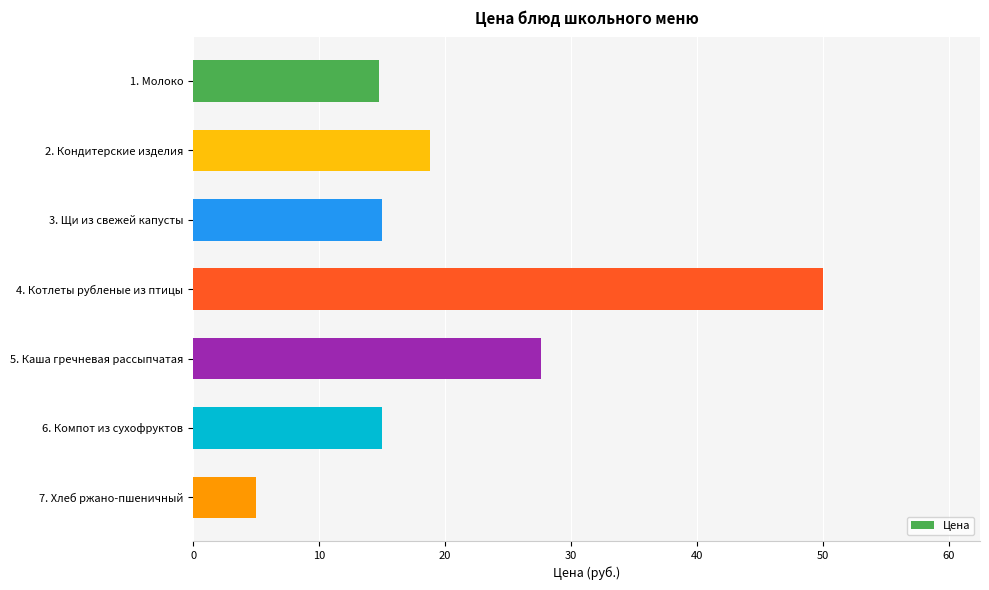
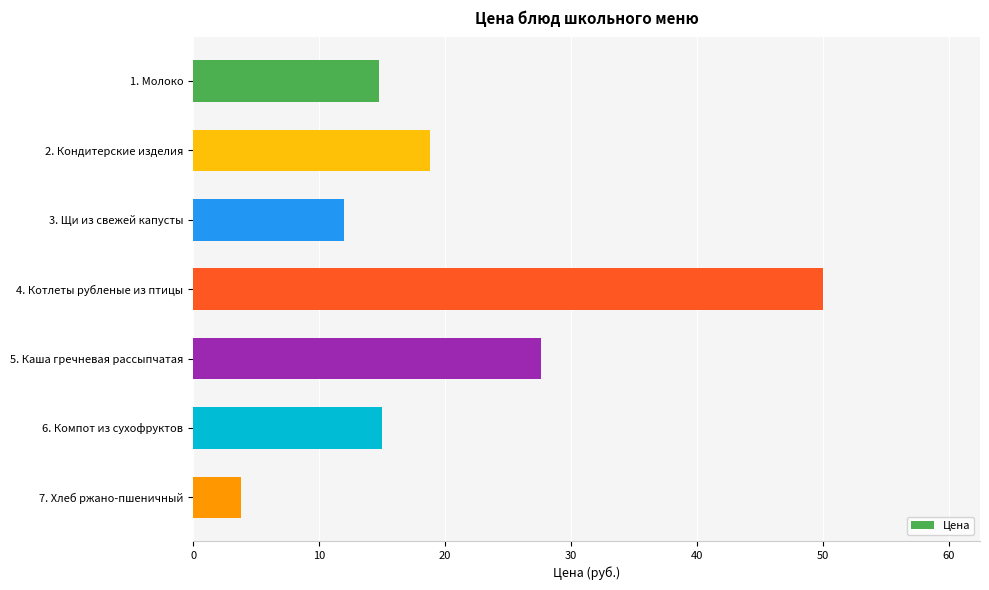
3. Щи из свежей капусты: 15 -> 12
7. Хлеб ржано-пшеничный: 5.0 -> 3.8
